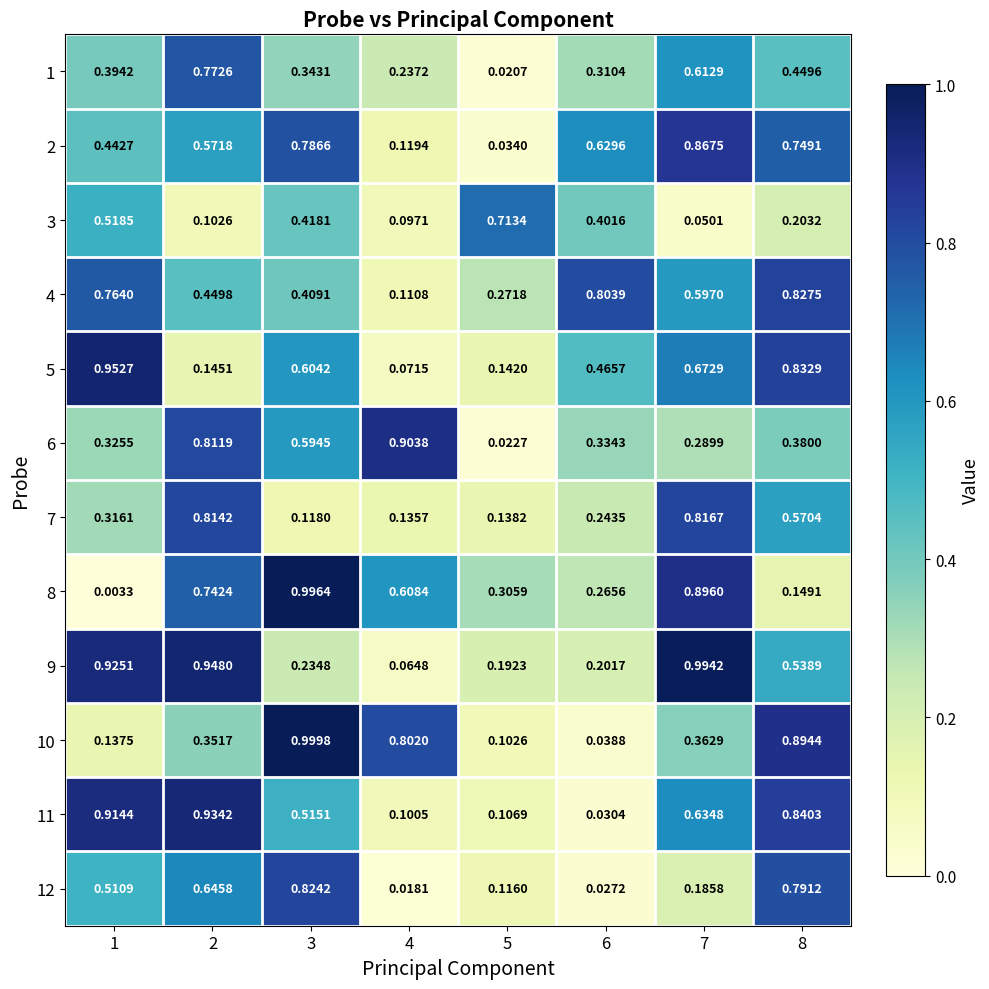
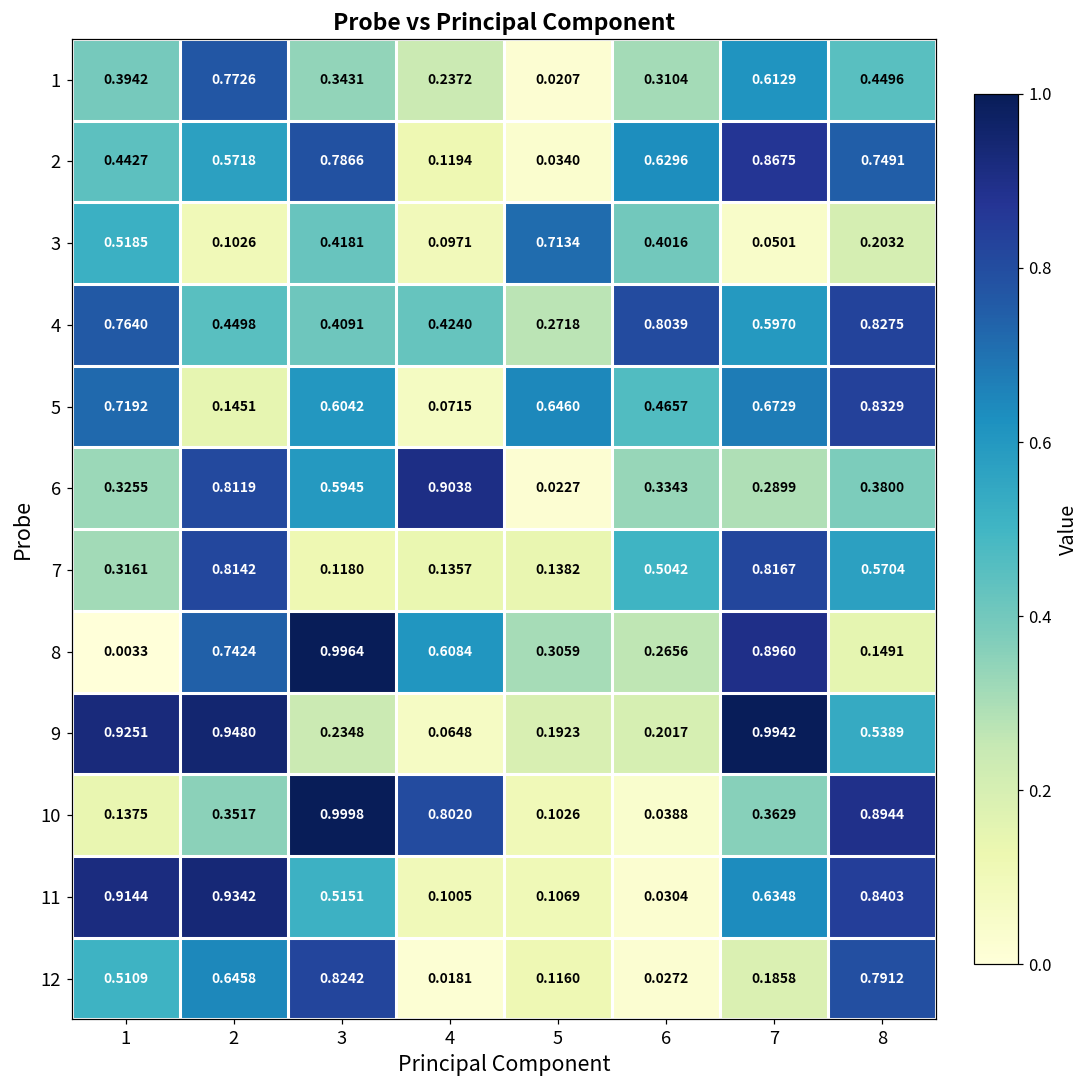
4, 4: 0.1108 -> 0.4240
5, 1: 0.9527 -> 0.7192
5, 5: 0.1420 -> 0.6460
7, 6: 0.2435 -> 0.5042
